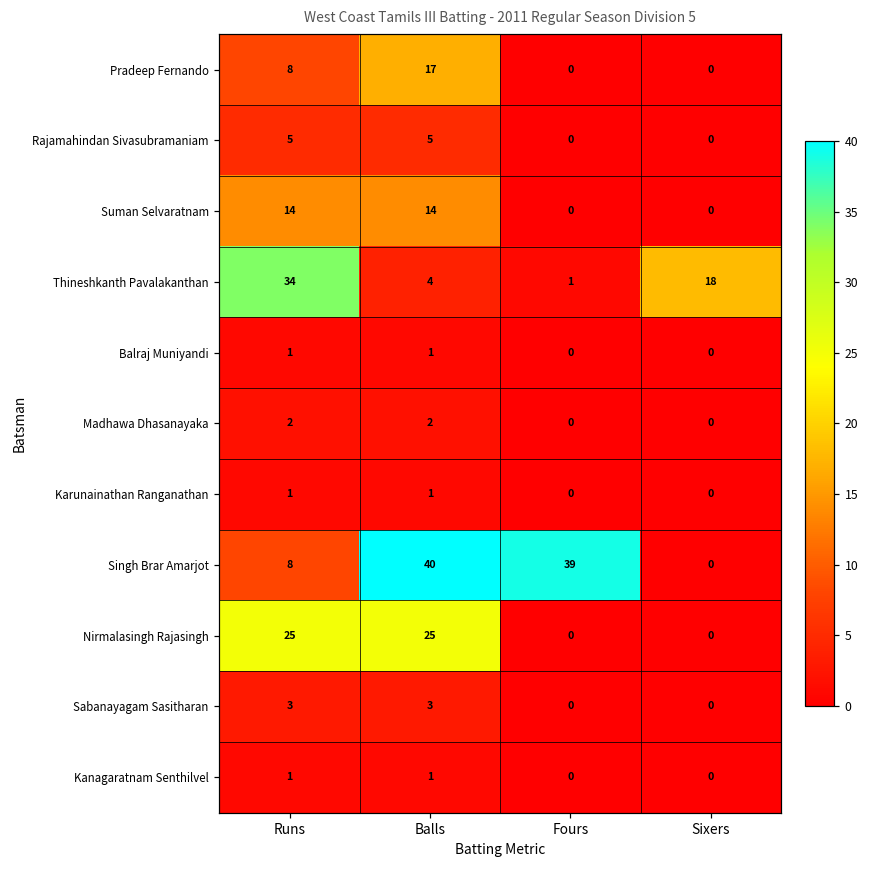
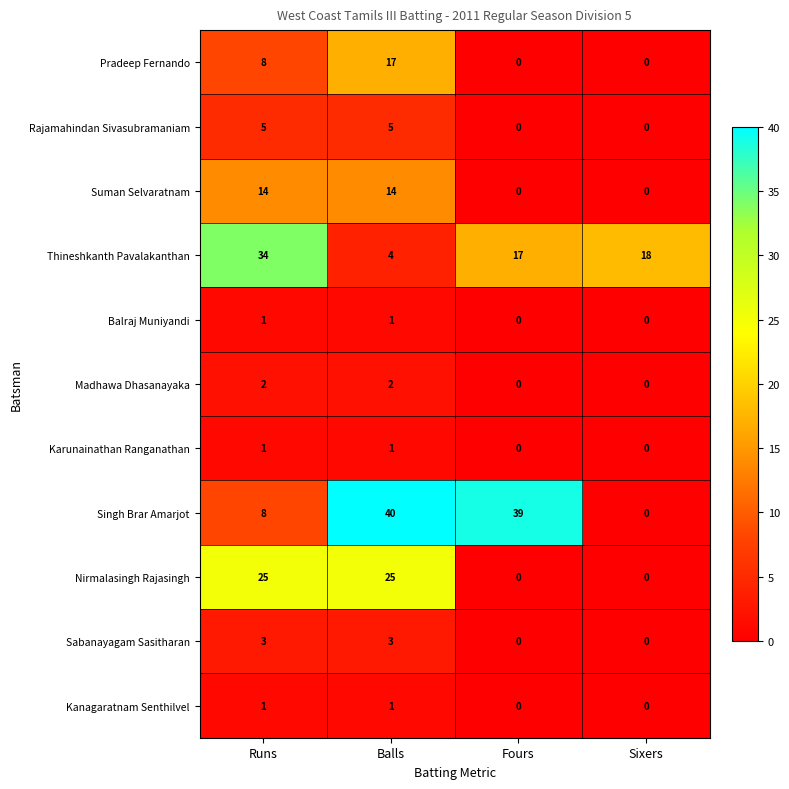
Thineshkanth Pavalakanthan, Fours: 1 -> 17
